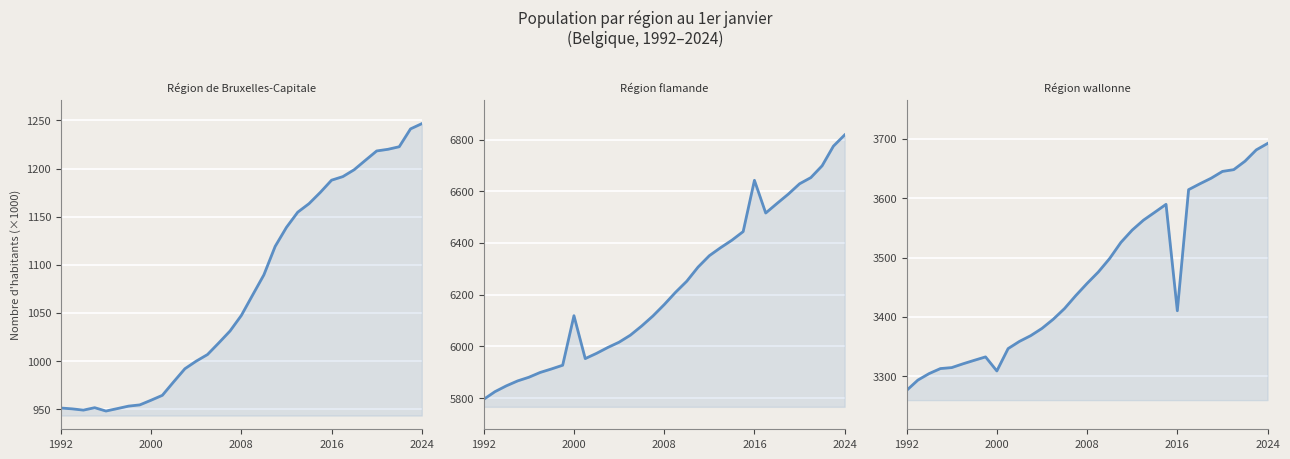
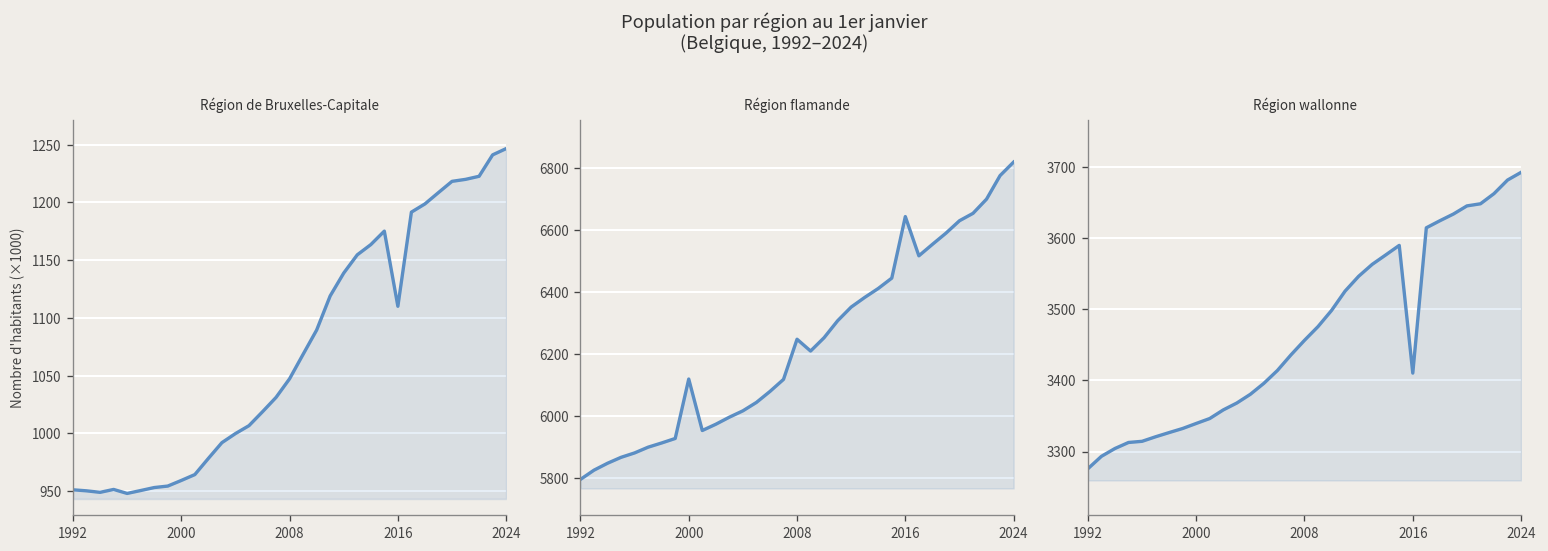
Région de Bruxelles-Capitale, 2016: 1190 -> 1110
Région flamande, 2008: 6160 -> 6250
Région wallonne, 2000: 3310 -> 3340
